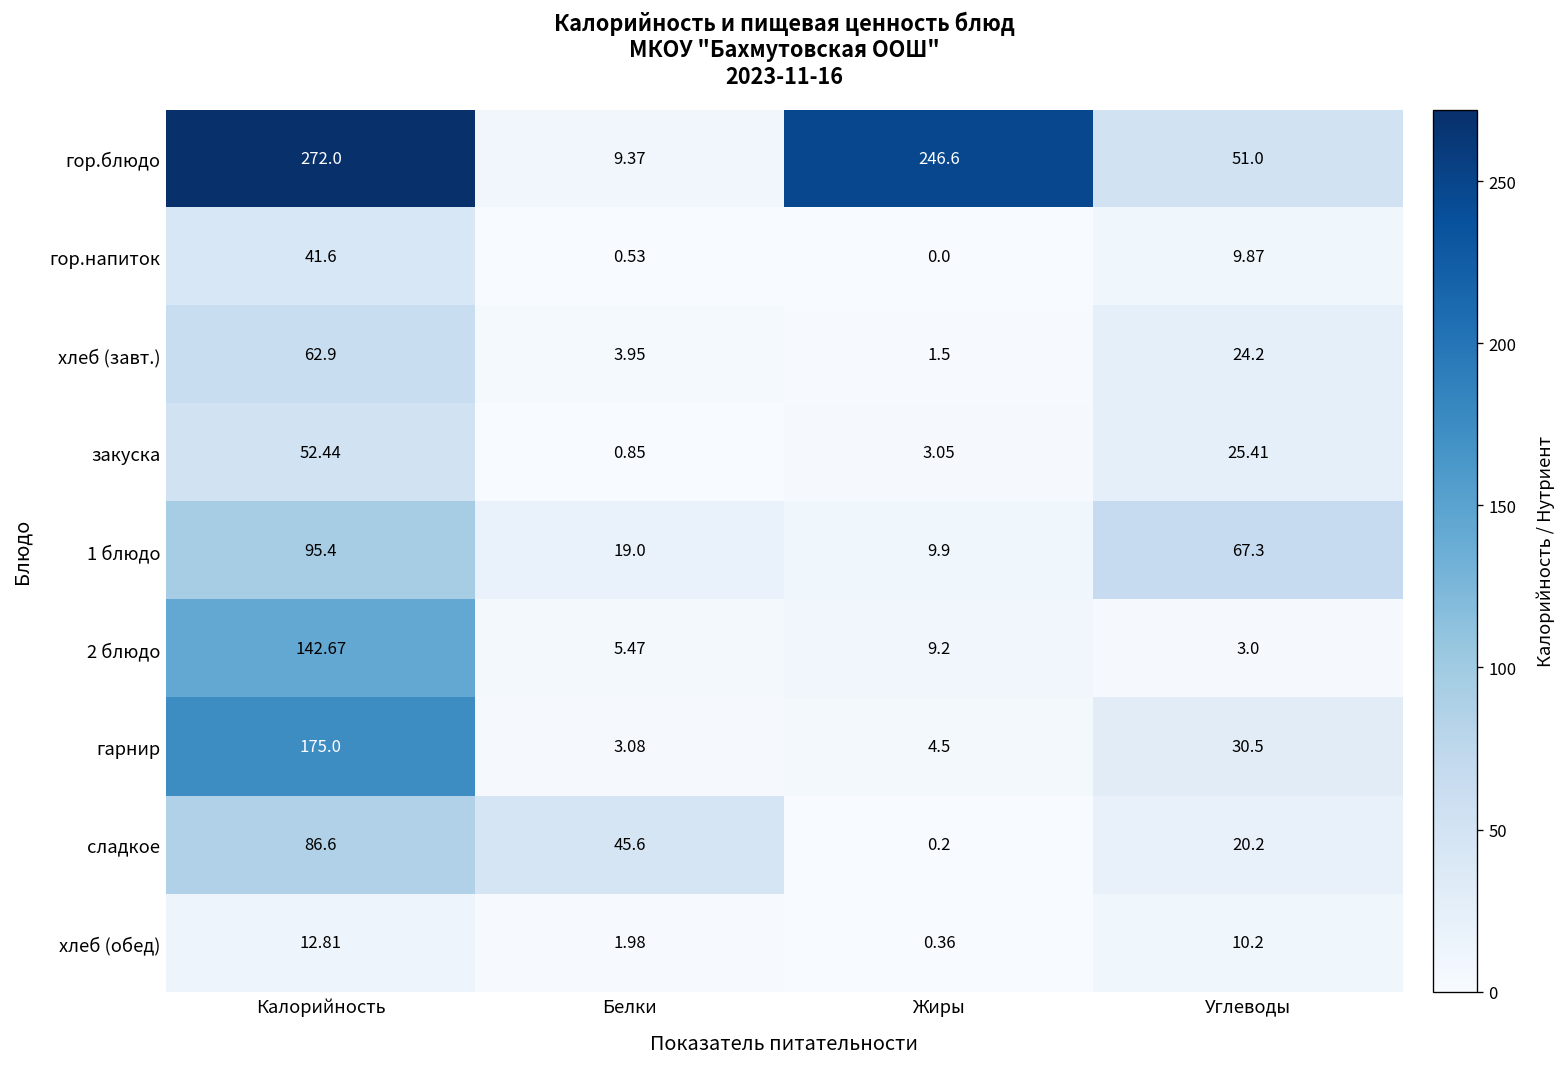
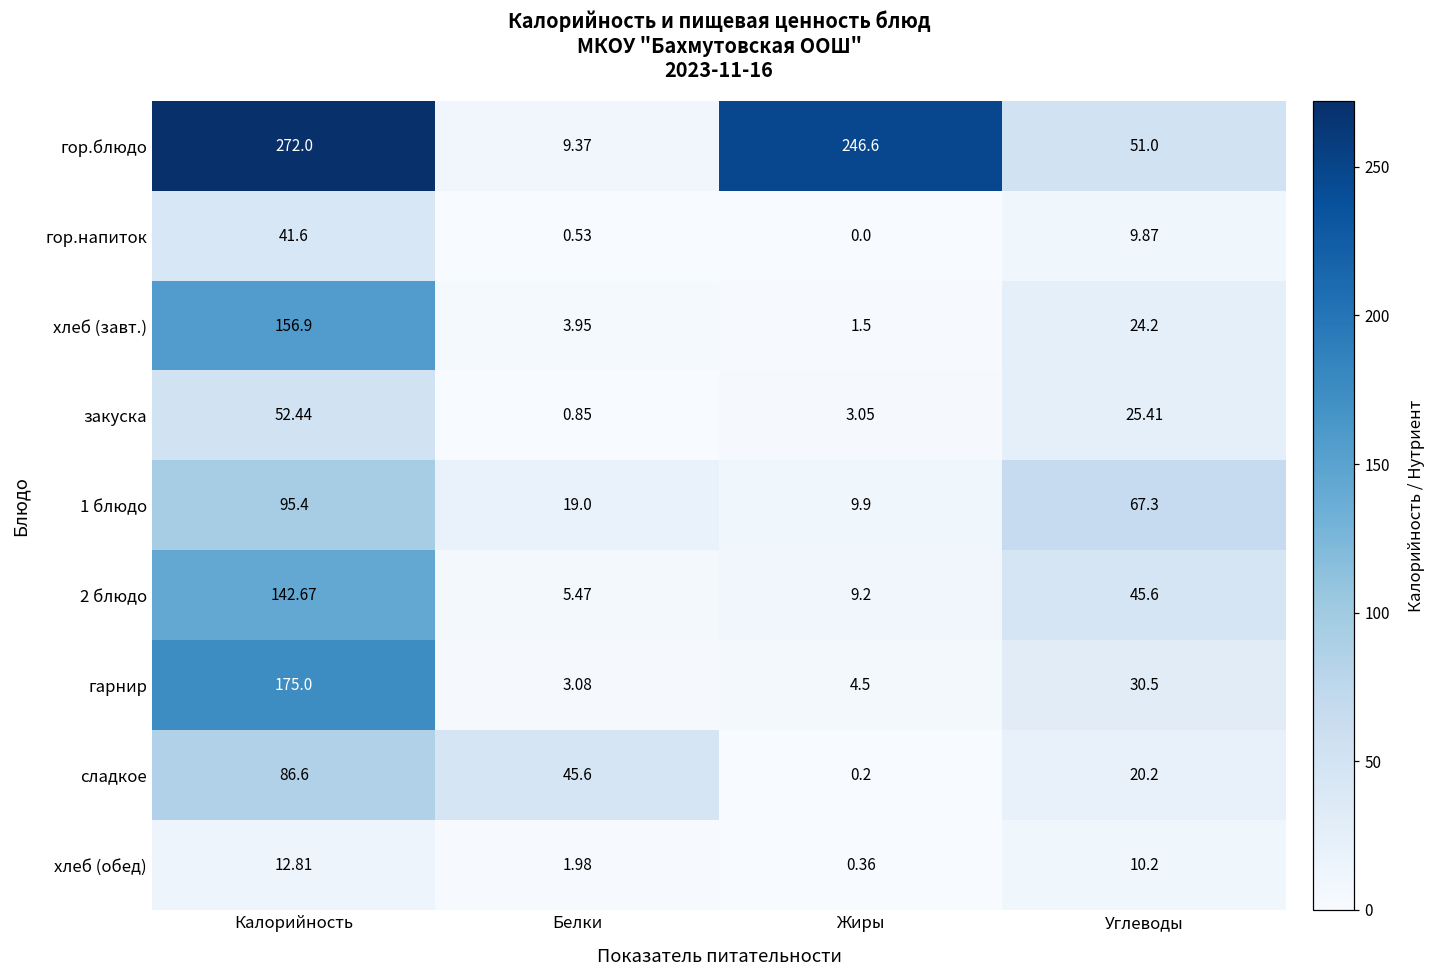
хлеб (завт.), Калорийность: 62.9 -> 156.9
2 блюдо, Углеводы: 3.0 -> 45.6
